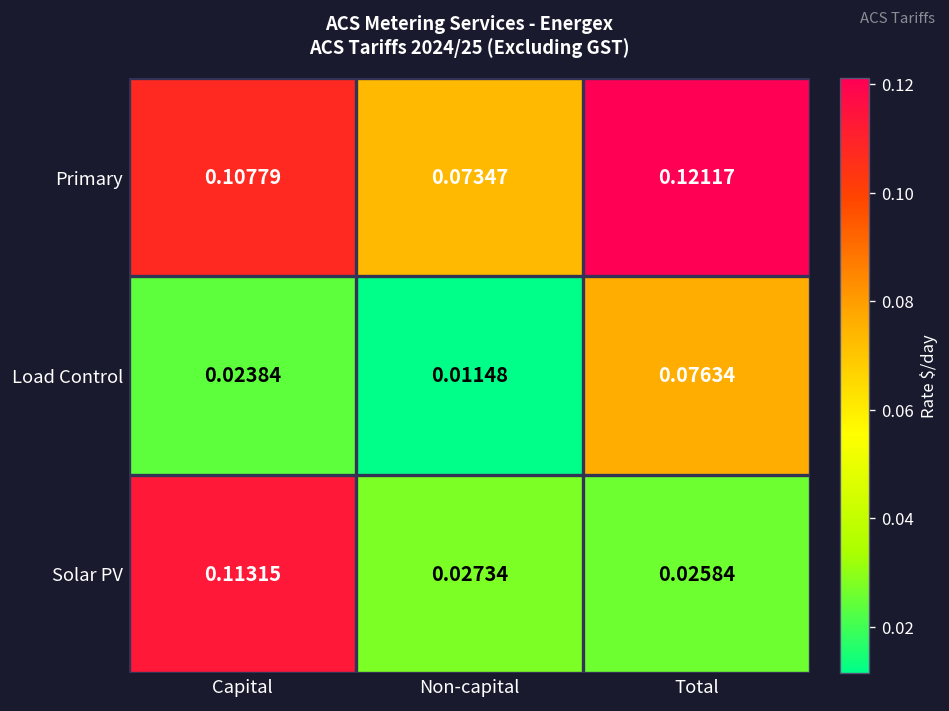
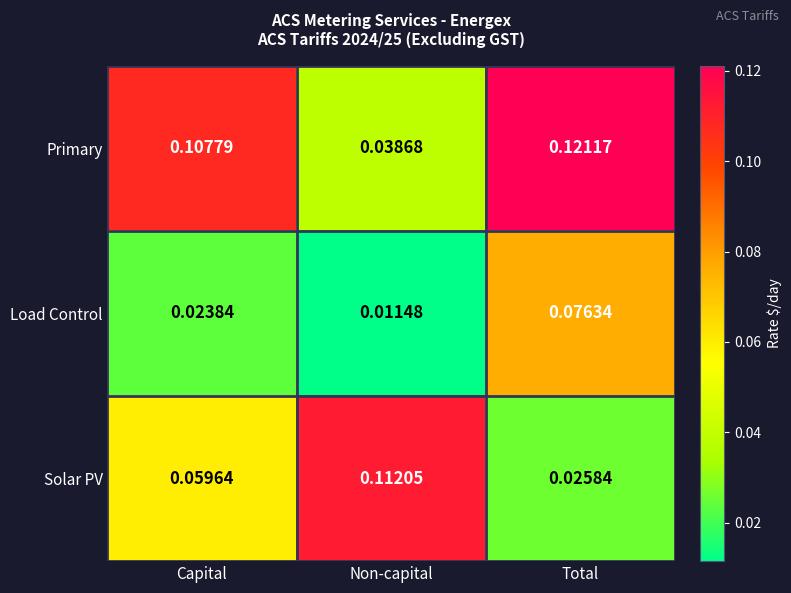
Primary, Non-capital: 0.07347 -> 0.03868
Solar PV, Capital: 0.11315 -> 0.05964
Solar PV, Non-capital: 0.02734 -> 0.11205
